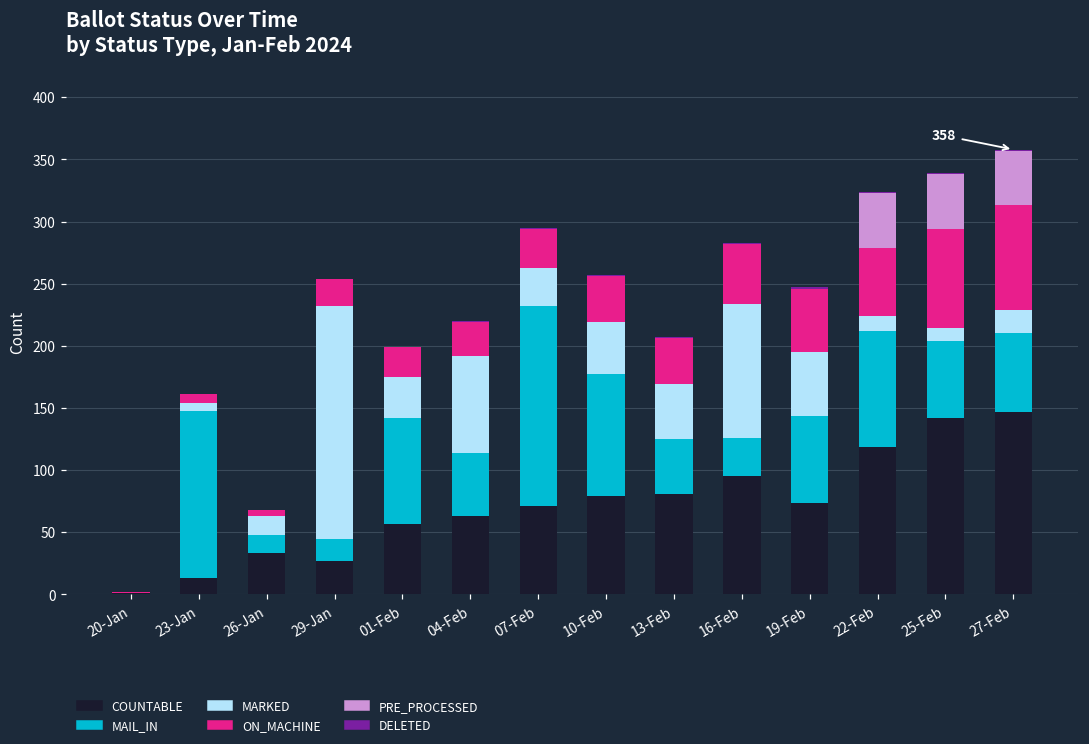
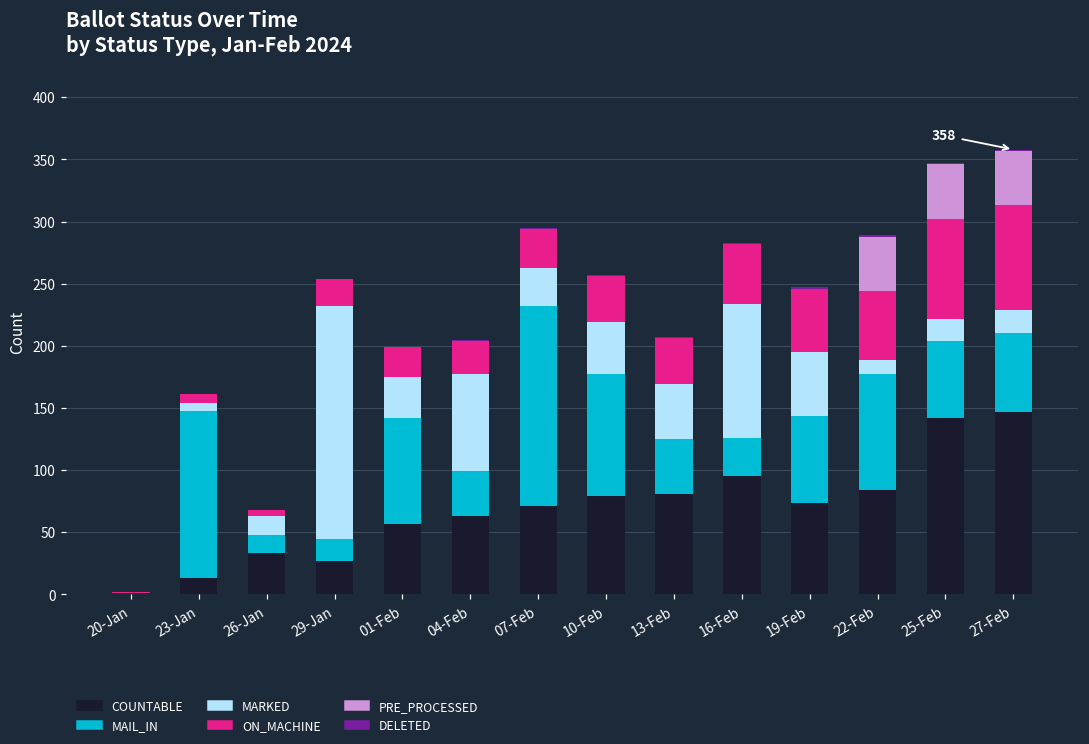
MAIL_IN, 04-Feb: 51 -> 36
COUNTABLE, 22-Feb: 119 -> 84
MARKED, 25-Feb: 10 -> 18
